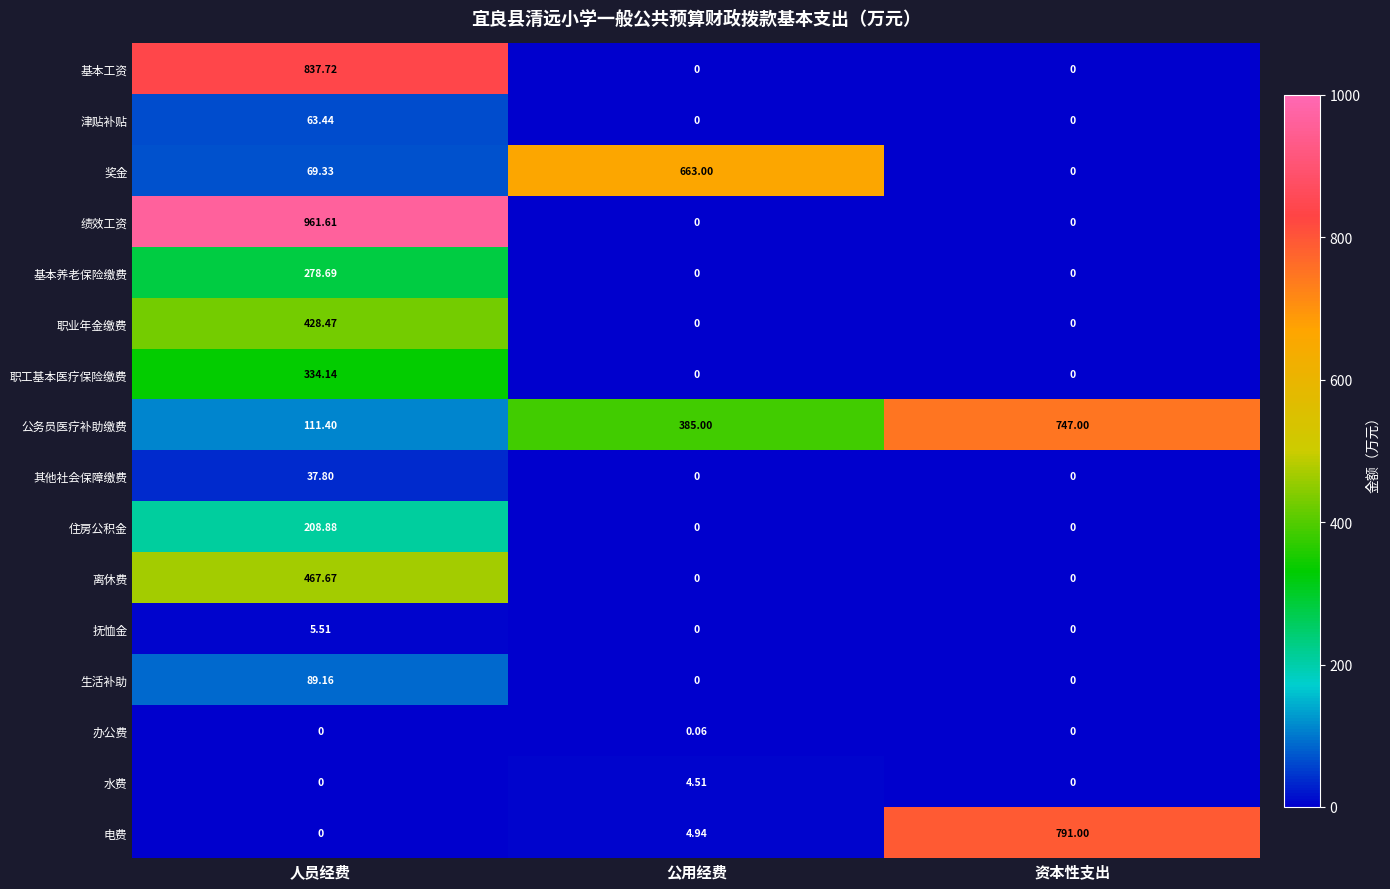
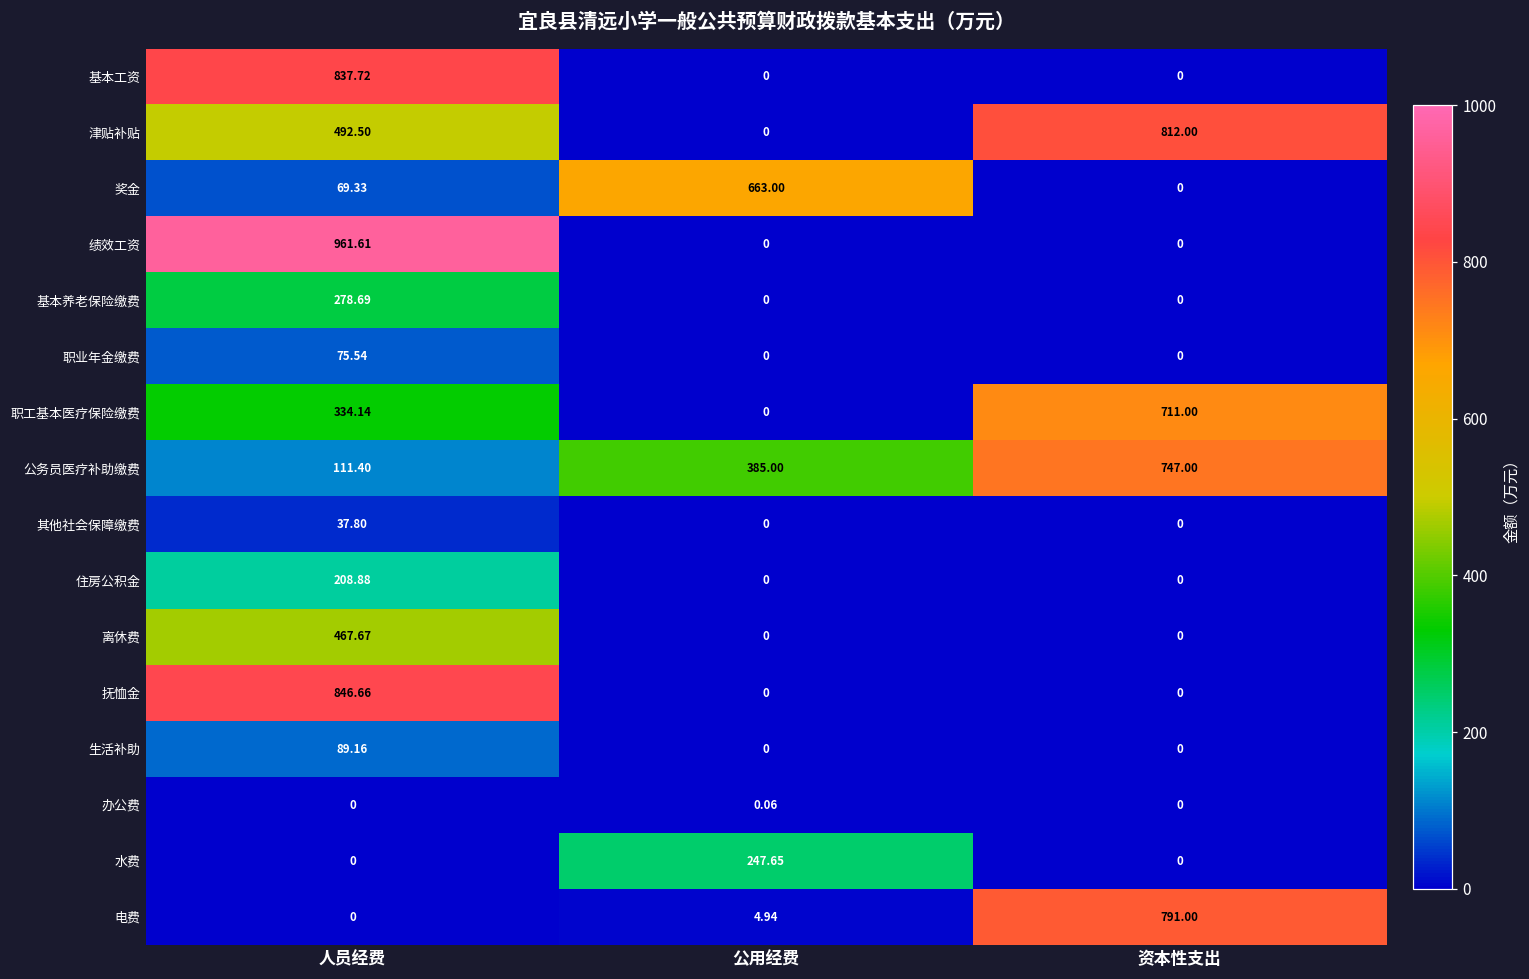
津贴补贴, 人员经费: 63.44 -> 492.50
津贴补贴, 资本性支出: 0 -> 812.00
职业年金缴费, 人员经费: 428.47 -> 75.54
职工基本医疗保险缴费, 资本性支出: 0 -> 711.00
抚恤金, 人员经费: 5.51 -> 846.66
水费, 公用经费: 4.51 -> 247.65
